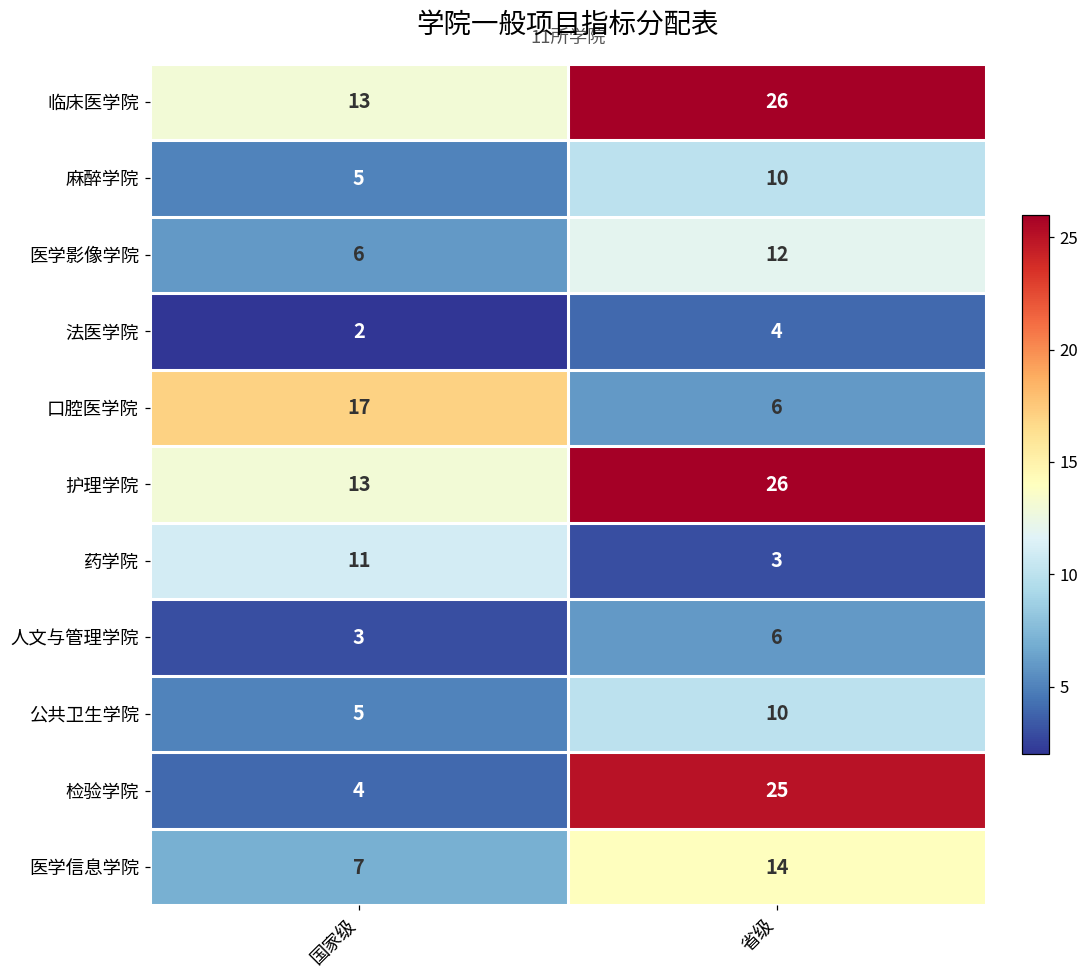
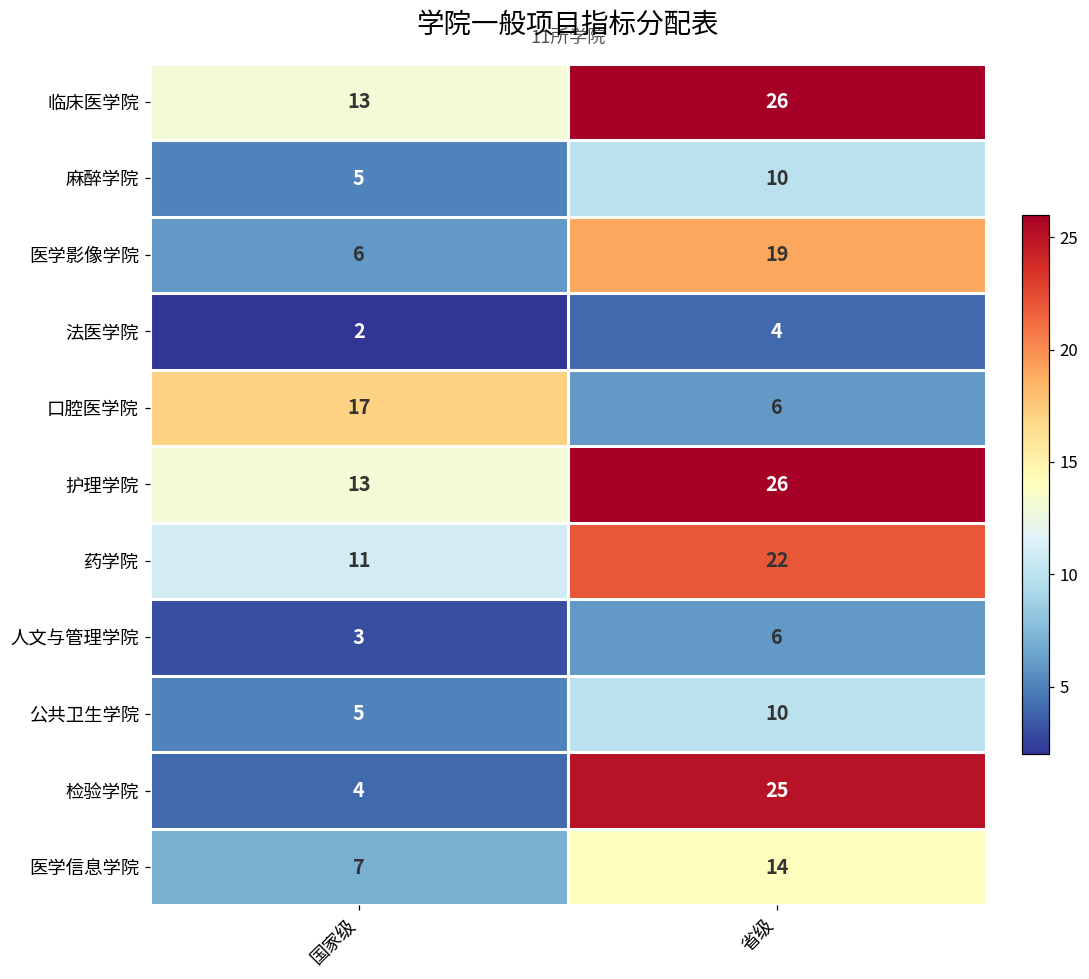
医学影像学院, 省级: 12 -> 19
药学院, 省级: 3 -> 22
